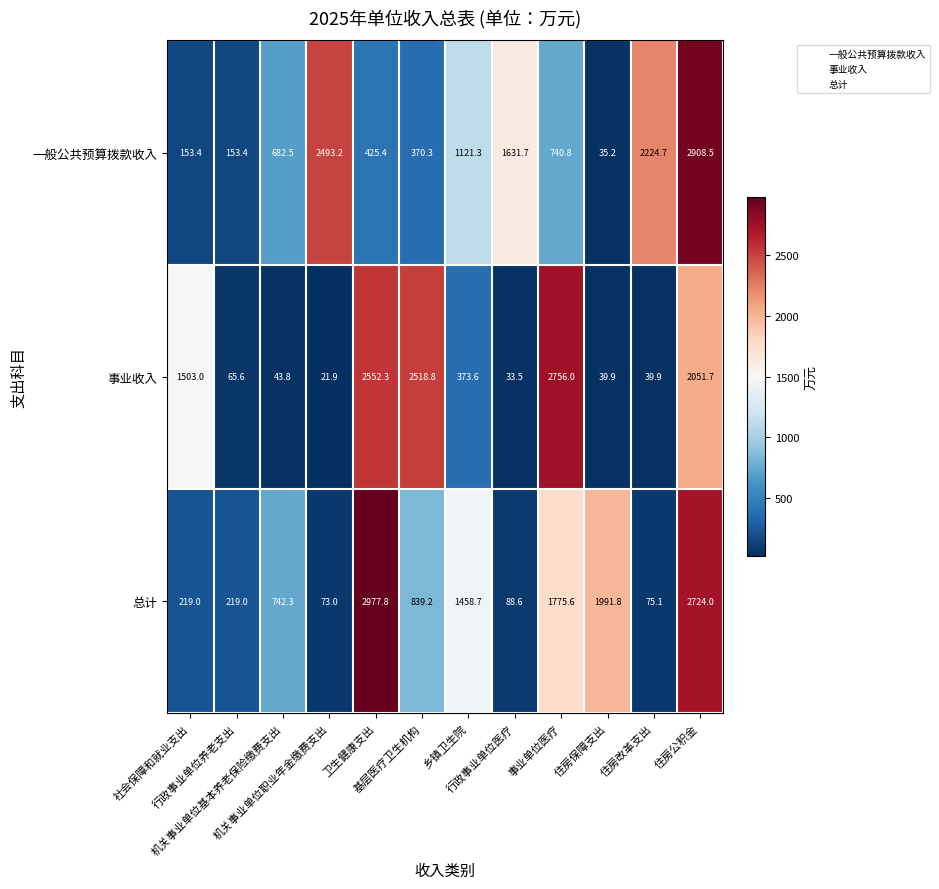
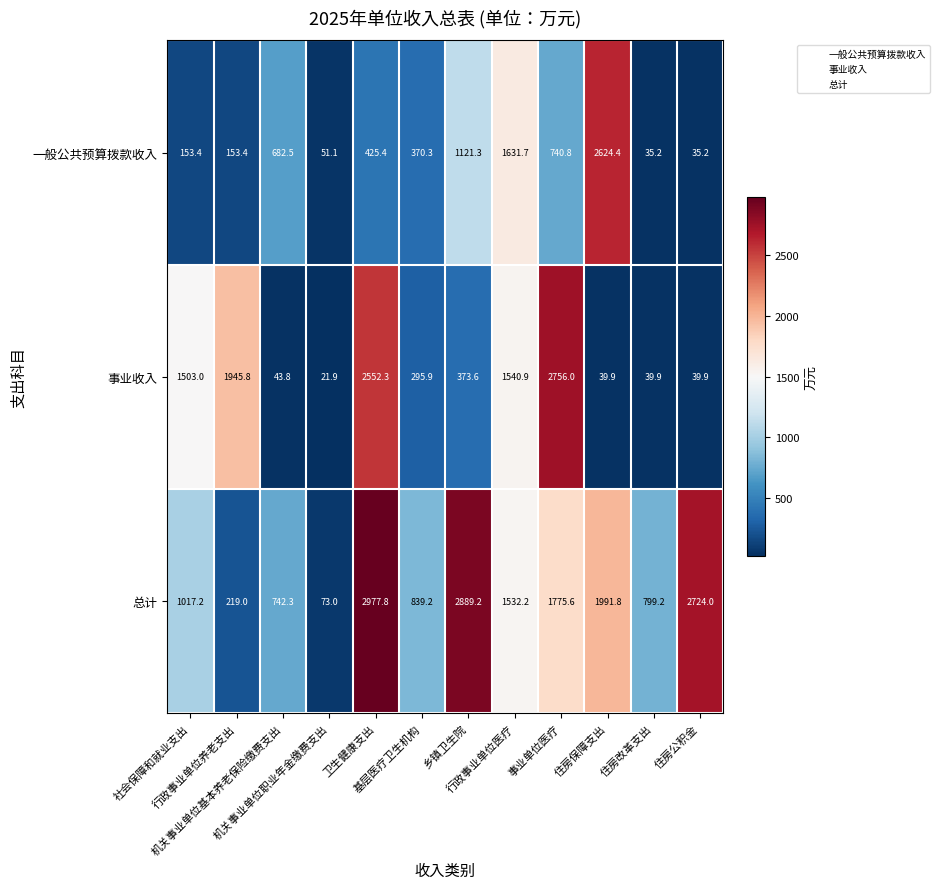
一般公共预算拨款收入, 机关事业单位职业年金缴费支出: 2493.2 -> 51.1
一般公共预算拨款收入, 住房保障支出: 35.2 -> 2624.4
一般公共预算拨款收入, 住房改革支出: 2224.7 -> 35.2
一般公共预算拨款收入, 住房公积金: 2908.5 -> 35.2
事业收入, 行政事业单位养老支出: 65.6 -> 1945.8
事业收入, 基层医疗卫生机构: 2518.8 -> 295.9
事业收入, 行政事业单位医疗: 33.5 -> 1540.9
事业收入, 住房公积金: 2051.7 -> 39.9
总计, 社会保障和就业支出: 219.0 -> 1017.2
总计, 乡镇卫生院: 1458.7 -> 2889.2
总计, 行政事业单位医疗: 88.6 -> 1532.2
总计, 住房改革支出: 75.1 -> 799.2
